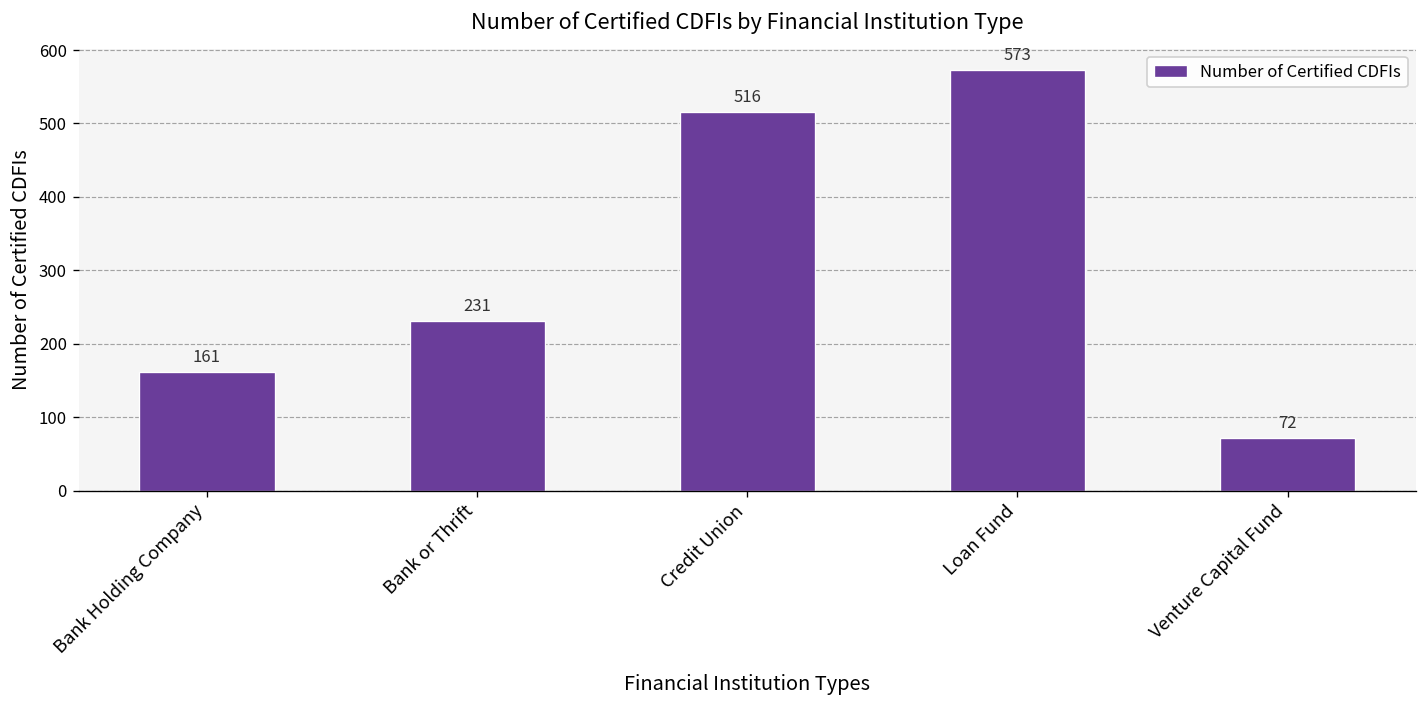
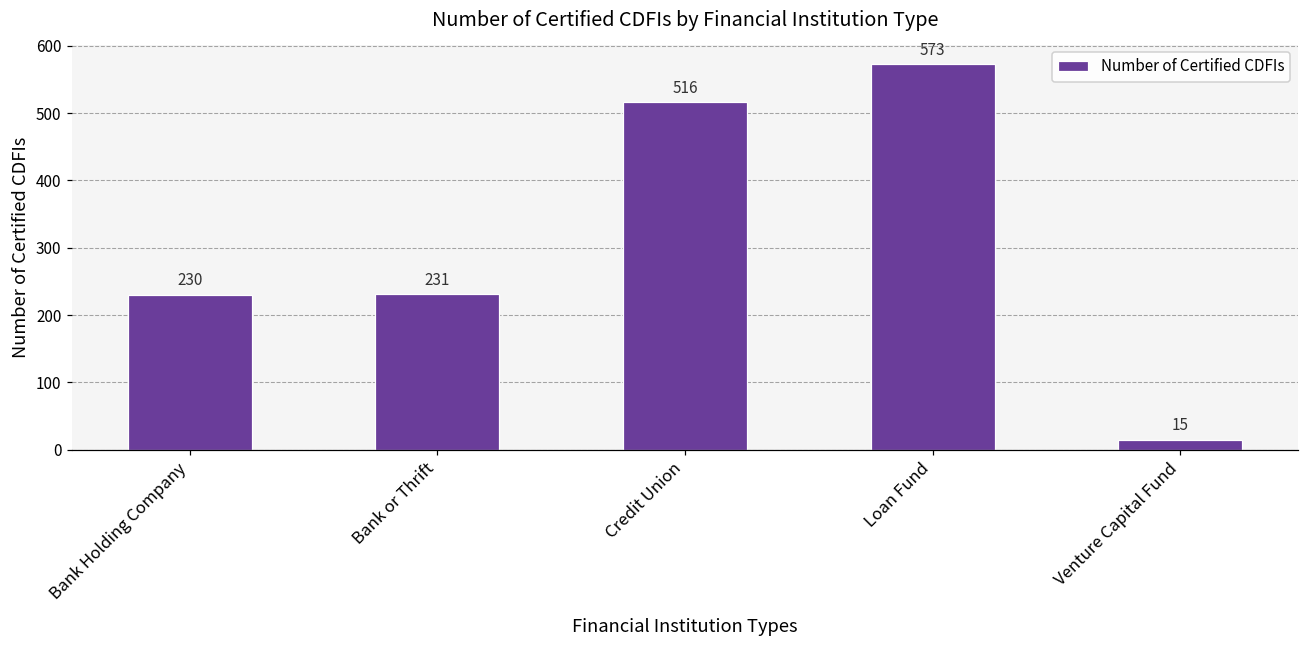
Bank Holding Company: 161 -> 230
Venture Capital Fund: 72 -> 15
